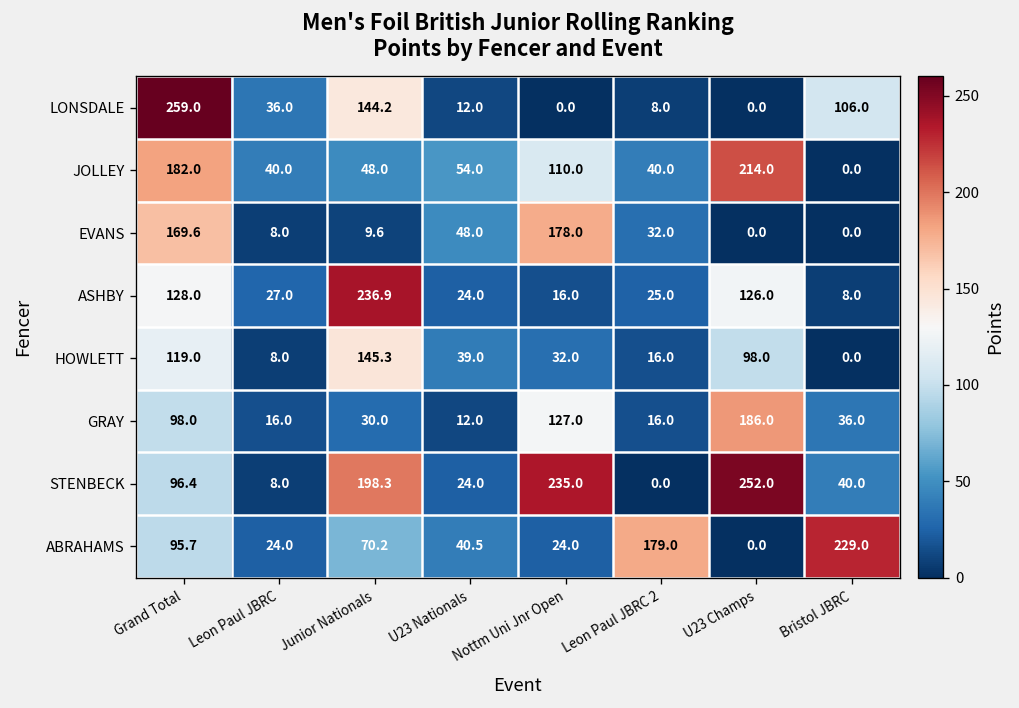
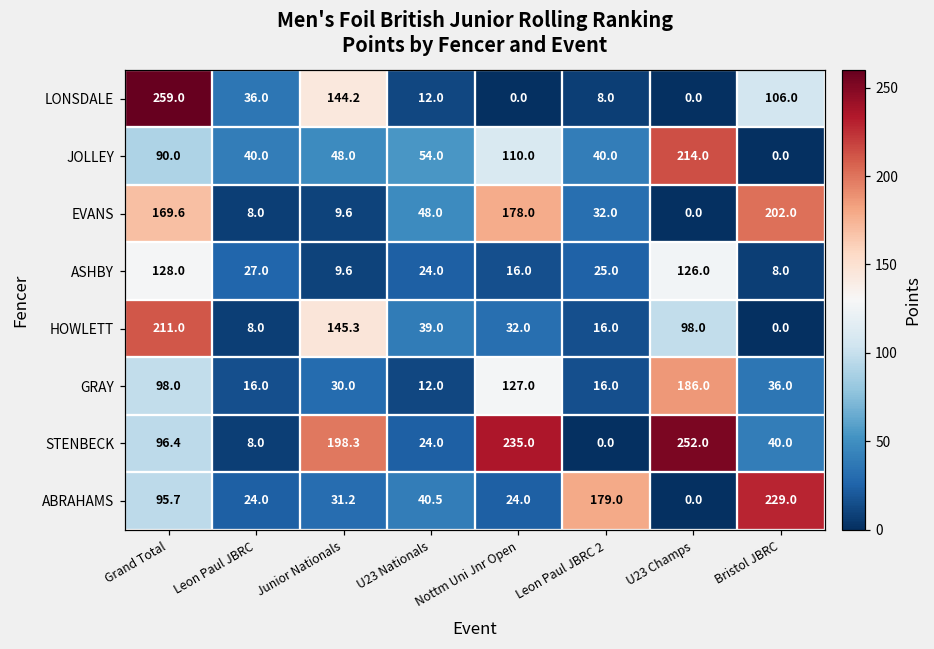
JOLLEY, Grand Total: 182.0 -> 90.0
EVANS, Bristol JBRC: 0.0 -> 202.0
ASHBY, Junior Nationals: 236.9 -> 9.6
HOWLETT, Grand Total: 119.0 -> 211.0
ABRAHAMS, Junior Nationals: 70.2 -> 31.2
